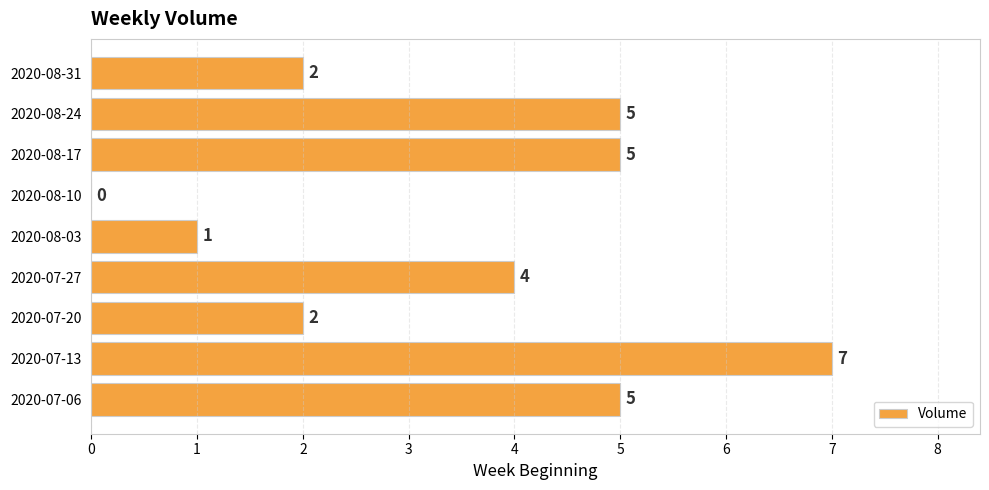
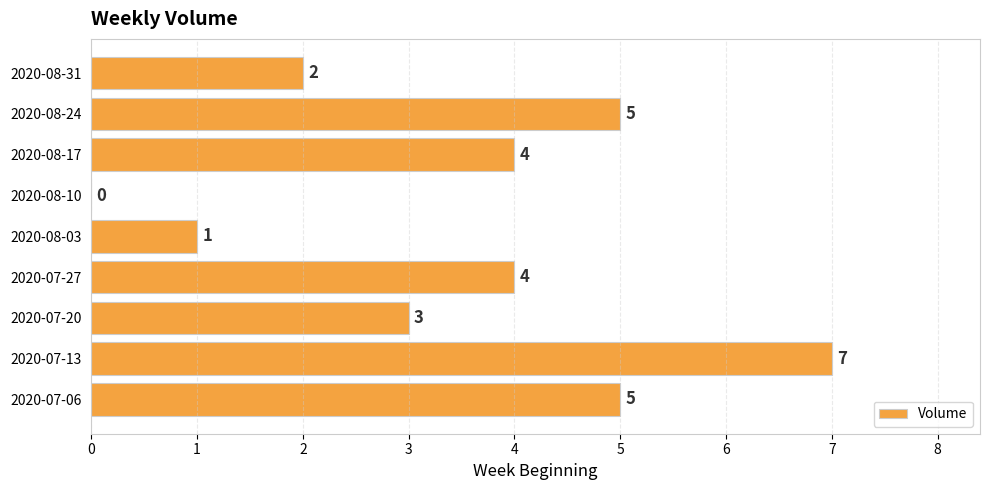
2020-08-17: 5 -> 4
2020-07-20: 2 -> 3
